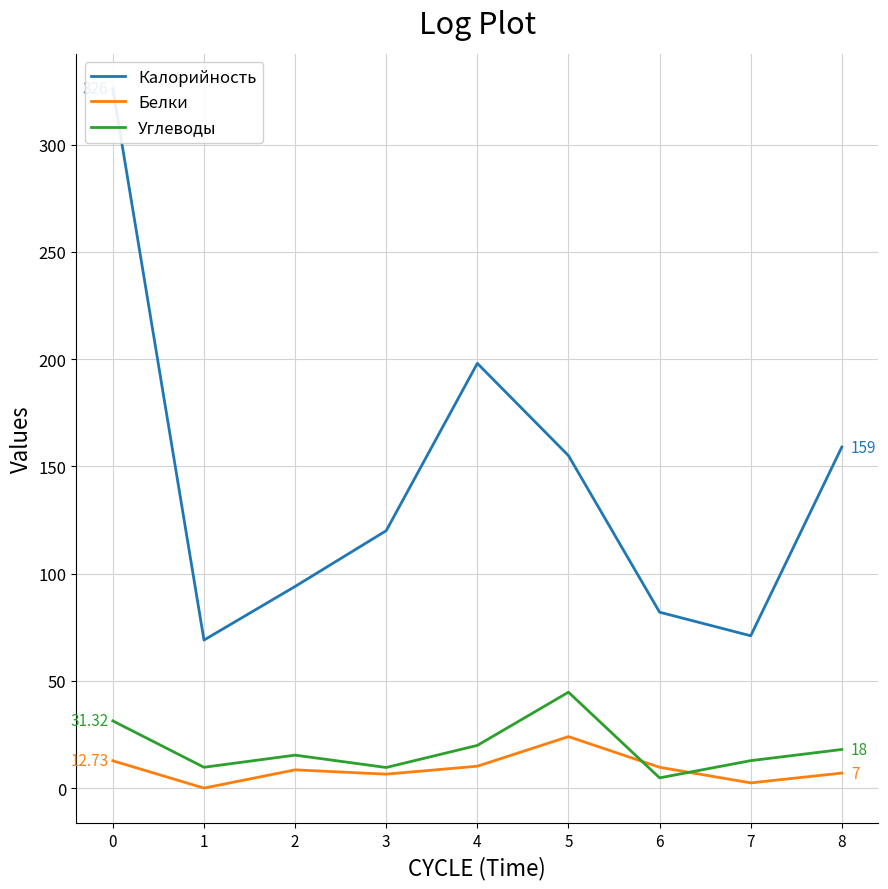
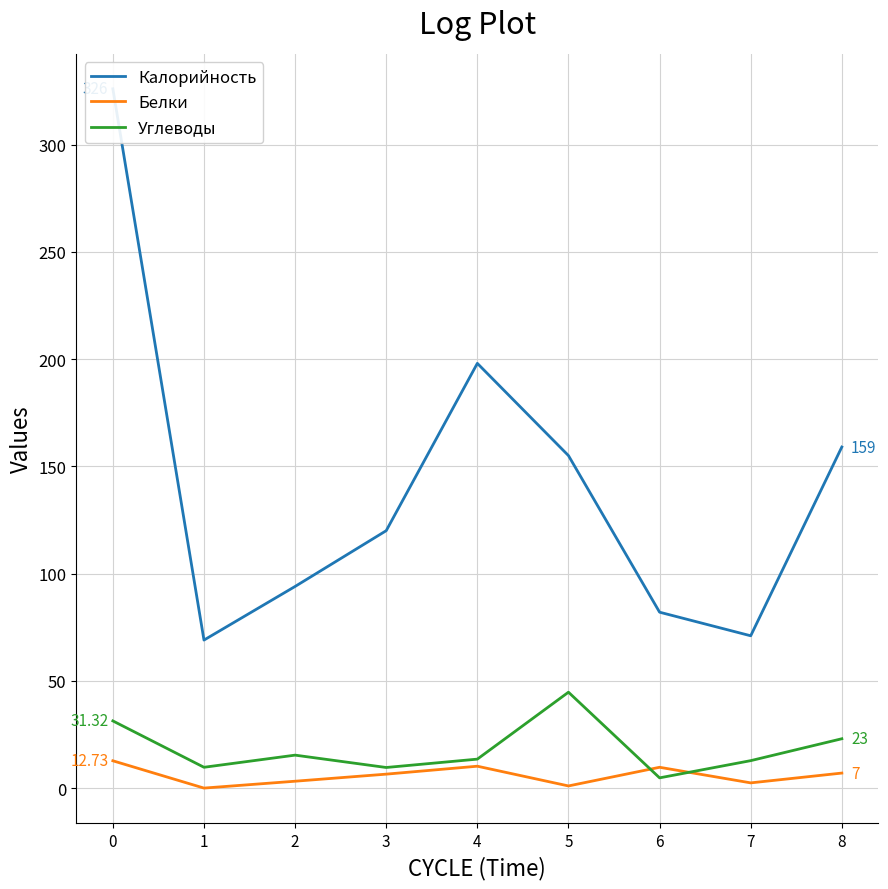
Белки, 2: 9 -> 3
Углеводы, 4: 20 -> 14
Белки, 5: 24 -> 1
Углеводы, 8: 18 -> 23
